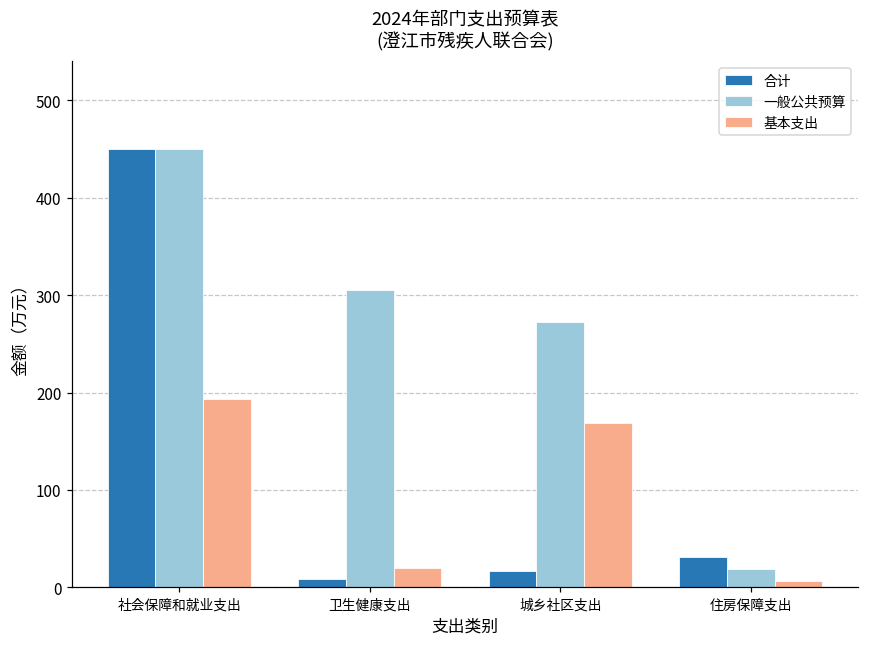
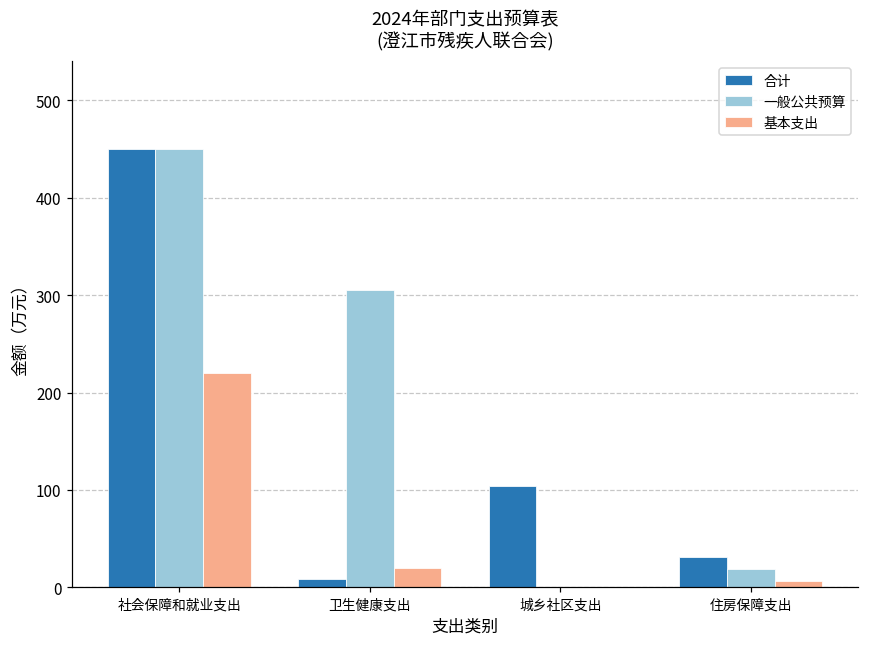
基本支出, 社会保障和就业支出: 190 -> 220
合计, 城乡社区支出: 20 -> 100
一般公共预算, 城乡社区支出: 270 -> 0
基本支出, 城乡社区支出: 170 -> 0
